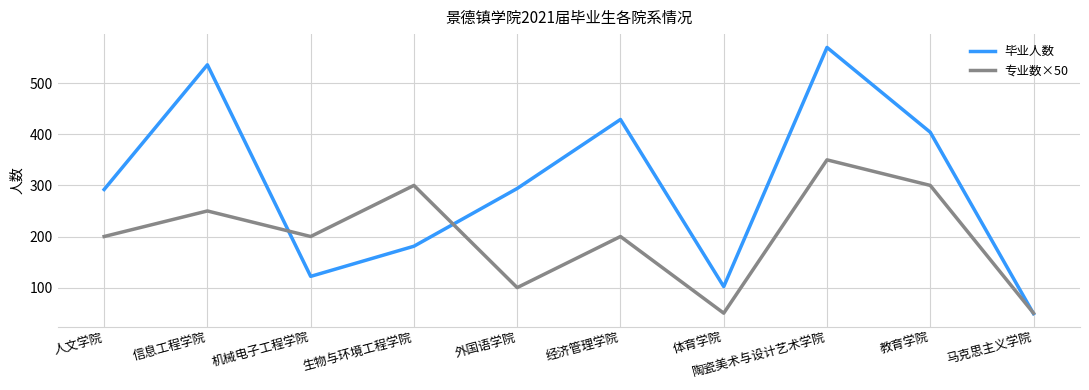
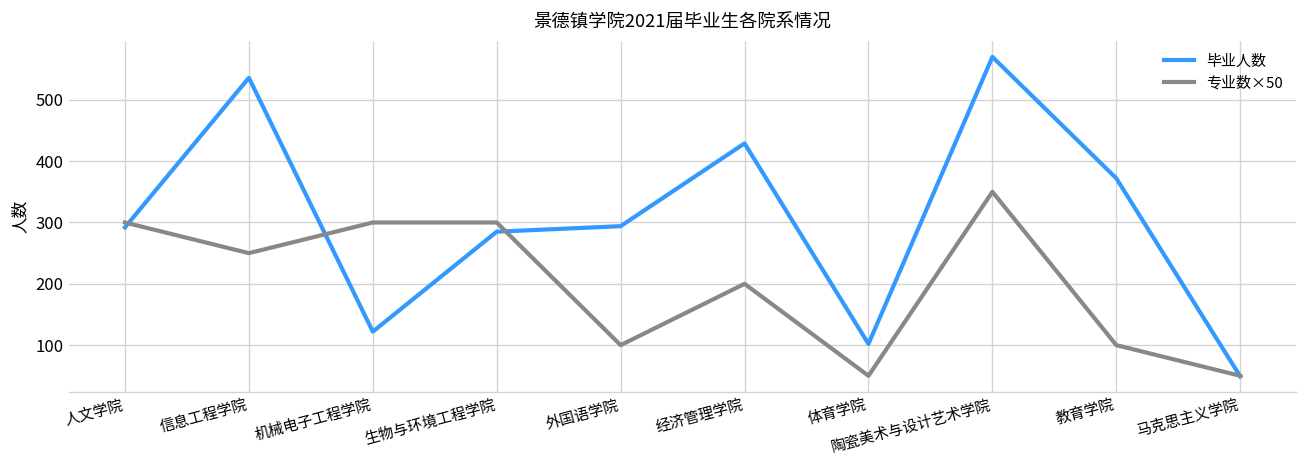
专业数×50, 人文学院: 200 -> 300
专业数×50, 机械电子工程学院: 200 -> 300
毕业人数, 生物与环境工程学院: 180 -> 290
毕业人数, 教育学院: 400 -> 370
专业数×50, 教育学院: 300 -> 100
